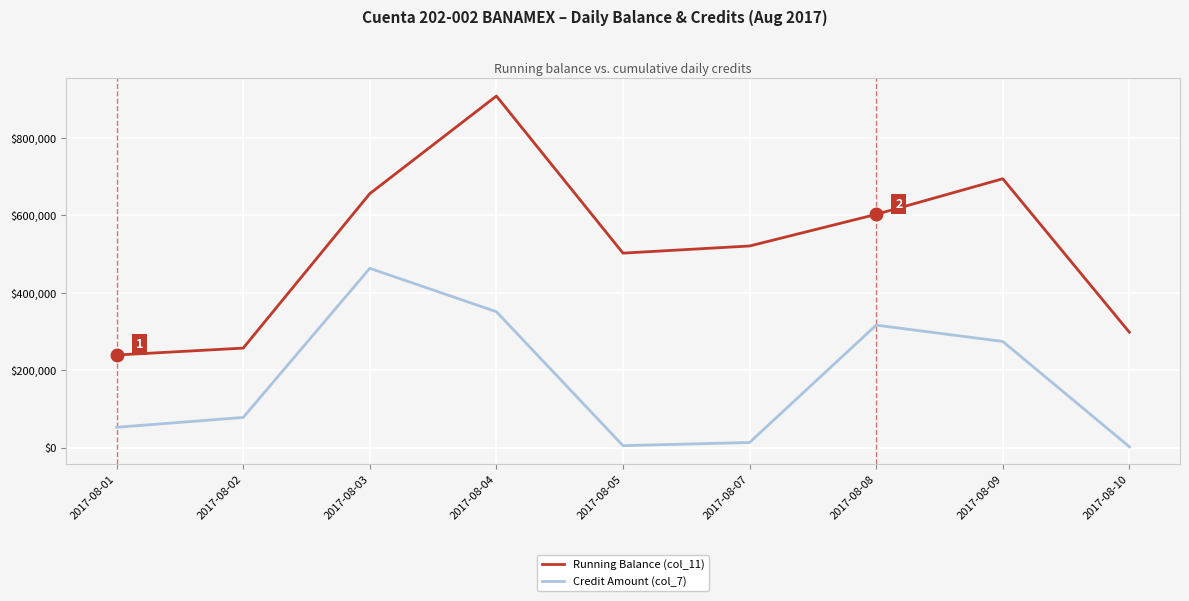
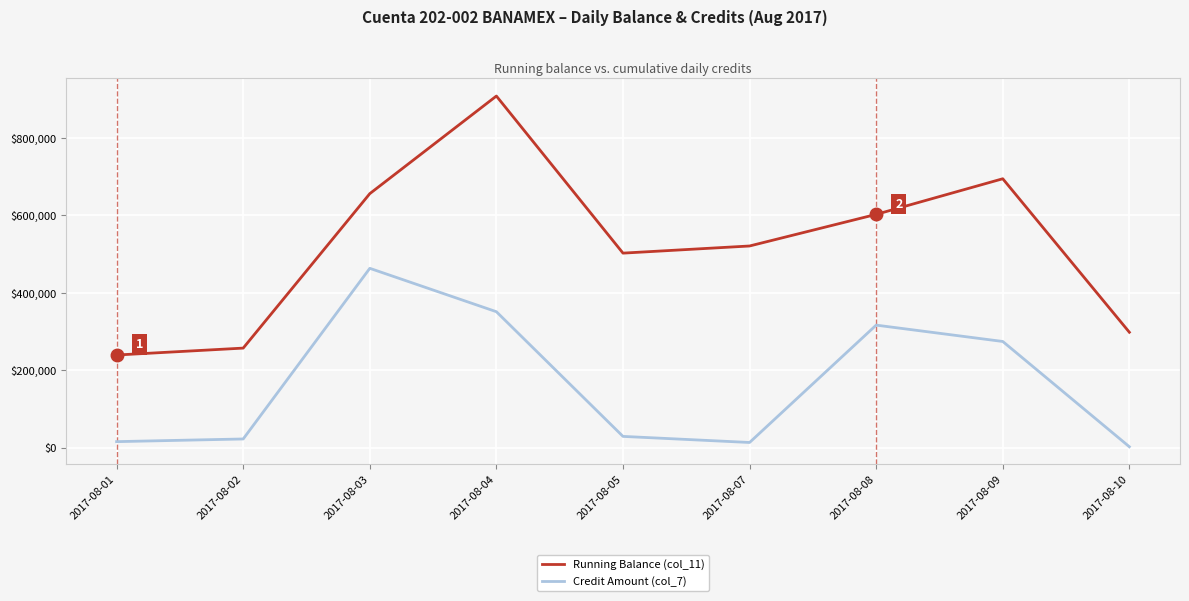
Credit Amount (col_7), 2017-08-01: $50,000 -> $20,000
Credit Amount (col_7), 2017-08-02: $80,000 -> $20,000
Credit Amount (col_7), 2017-08-05: $10,000 -> $30,000
